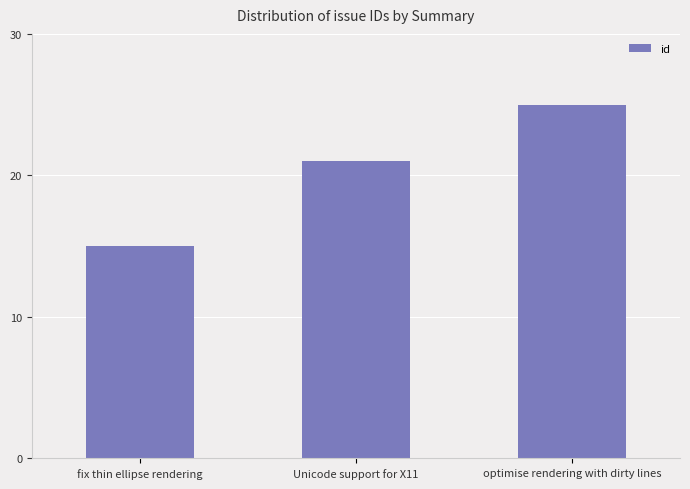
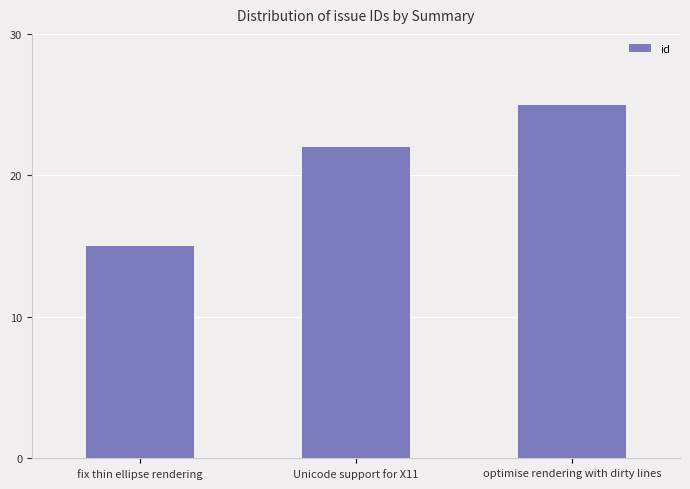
Unicode support for X11: 21 -> 22
